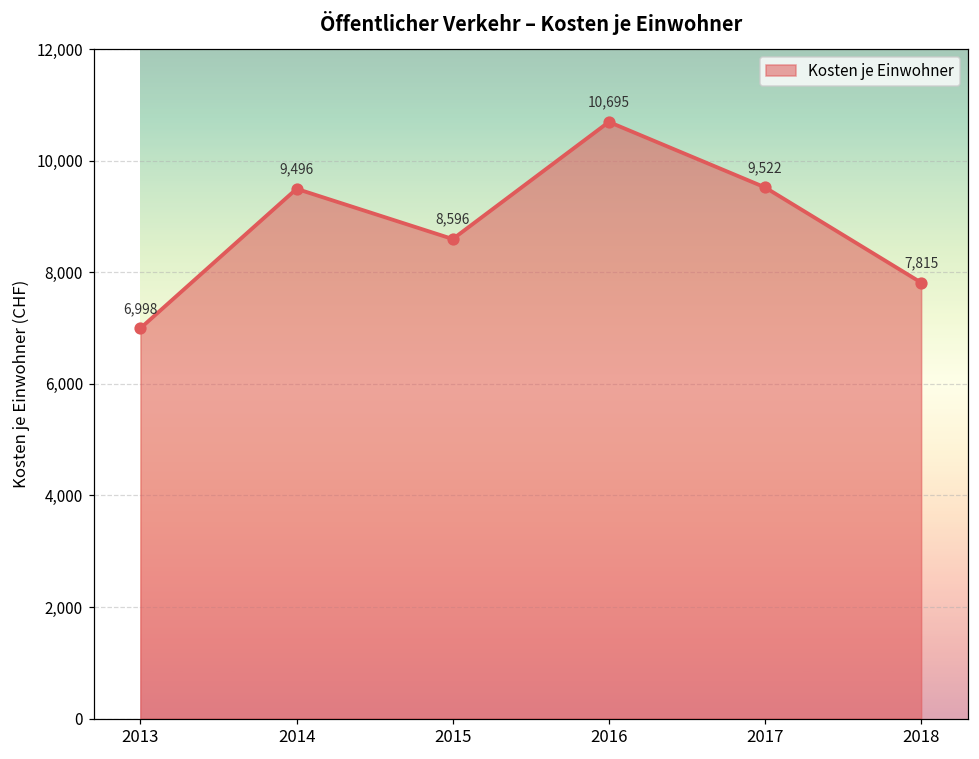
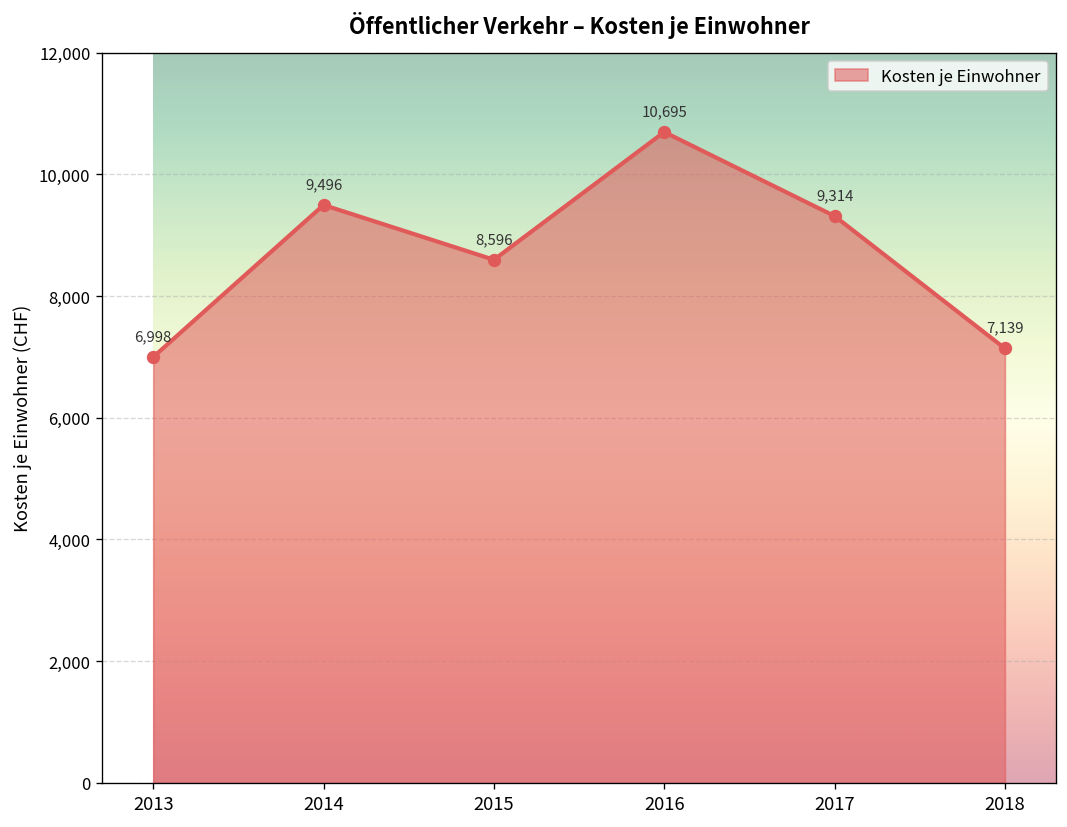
2017: 9,522 -> 9,314
2018: 7,815 -> 7,139
